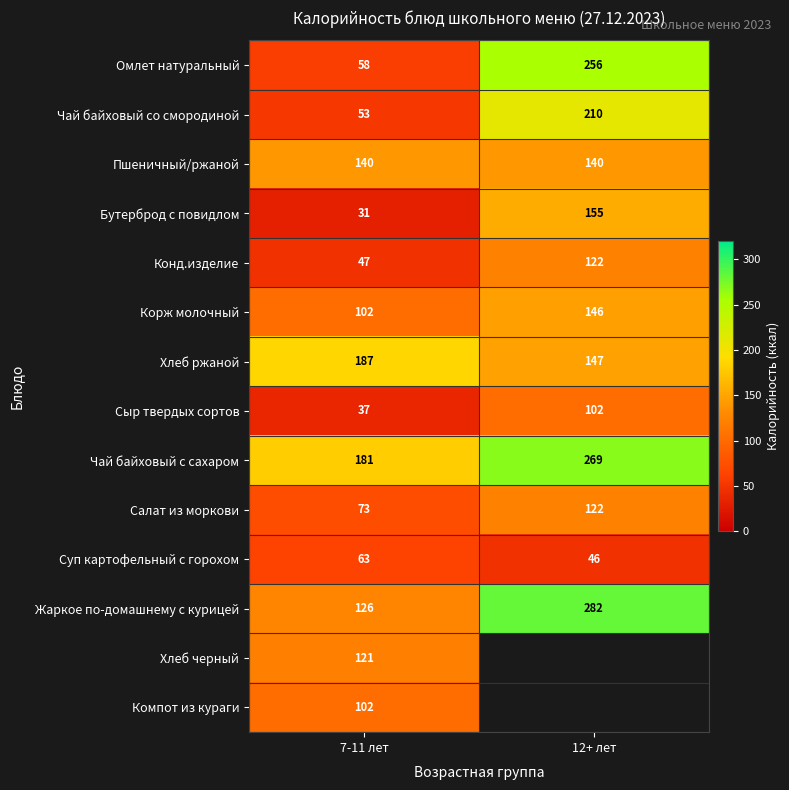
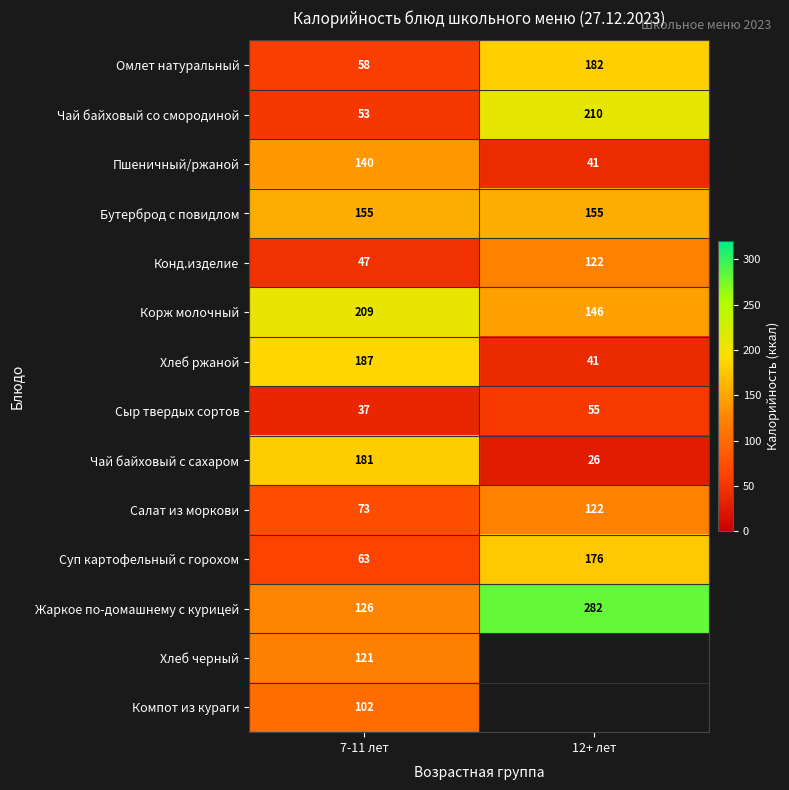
Омлет натуральный, 12+ лет: 256 -> 182
Пшеничный/ржаной, 12+ лет: 140 -> 41
Бутерброд с повидлом, 7-11 лет: 31 -> 155
Корж молочный, 7-11 лет: 102 -> 209
Хлеб ржаной, 12+ лет: 147 -> 41
Сыр твердых сортов, 12+ лет: 102 -> 55
Чай байховый с сахаром, 12+ лет: 269 -> 26
Суп картофельный с горохом, 12+ лет: 46 -> 176
